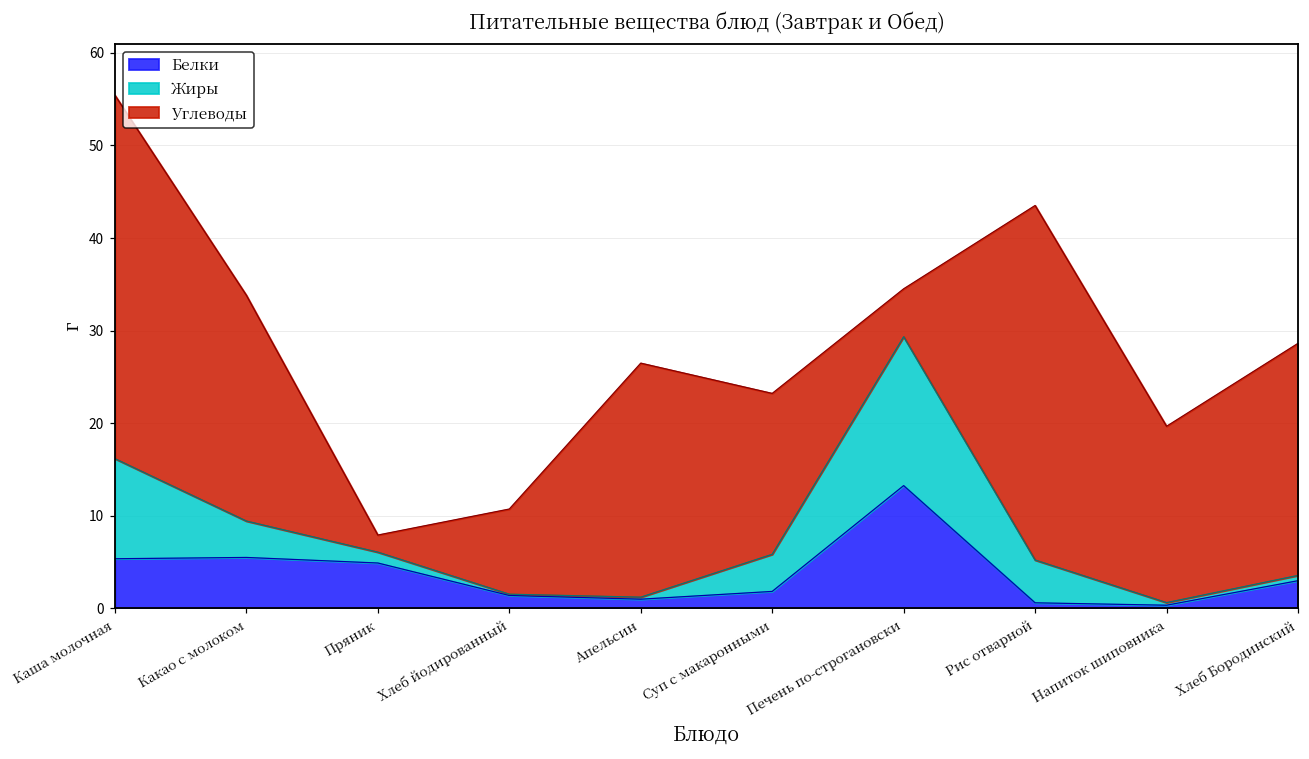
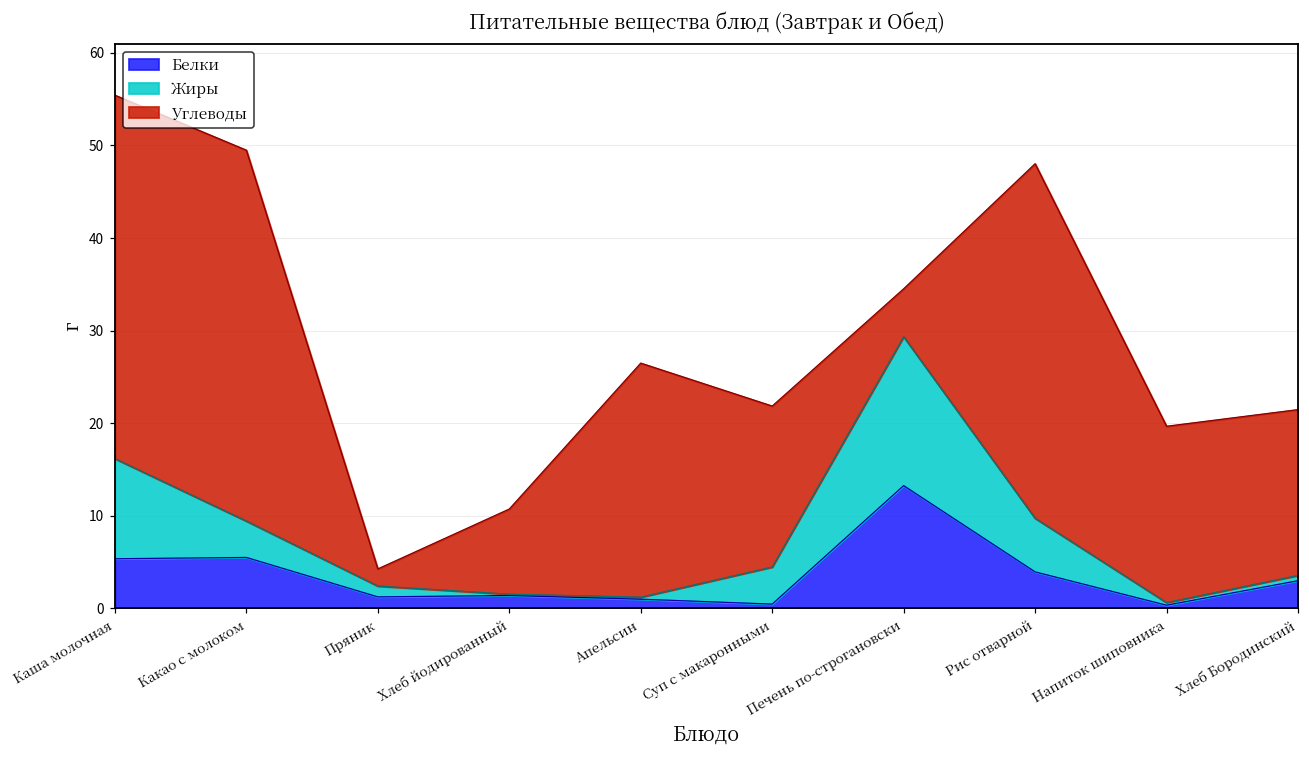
Углеводы, Какао с молоком: 24 -> 40
Белки, Пряник: 5 -> 1
Белки, Суп с макаронными: 2 -> 0
Белки, Рис отварной: 1 -> 4
Жиры, Рис отварной: 5 -> 6
Углеводы, Хлеб Бородинский: 25 -> 18
